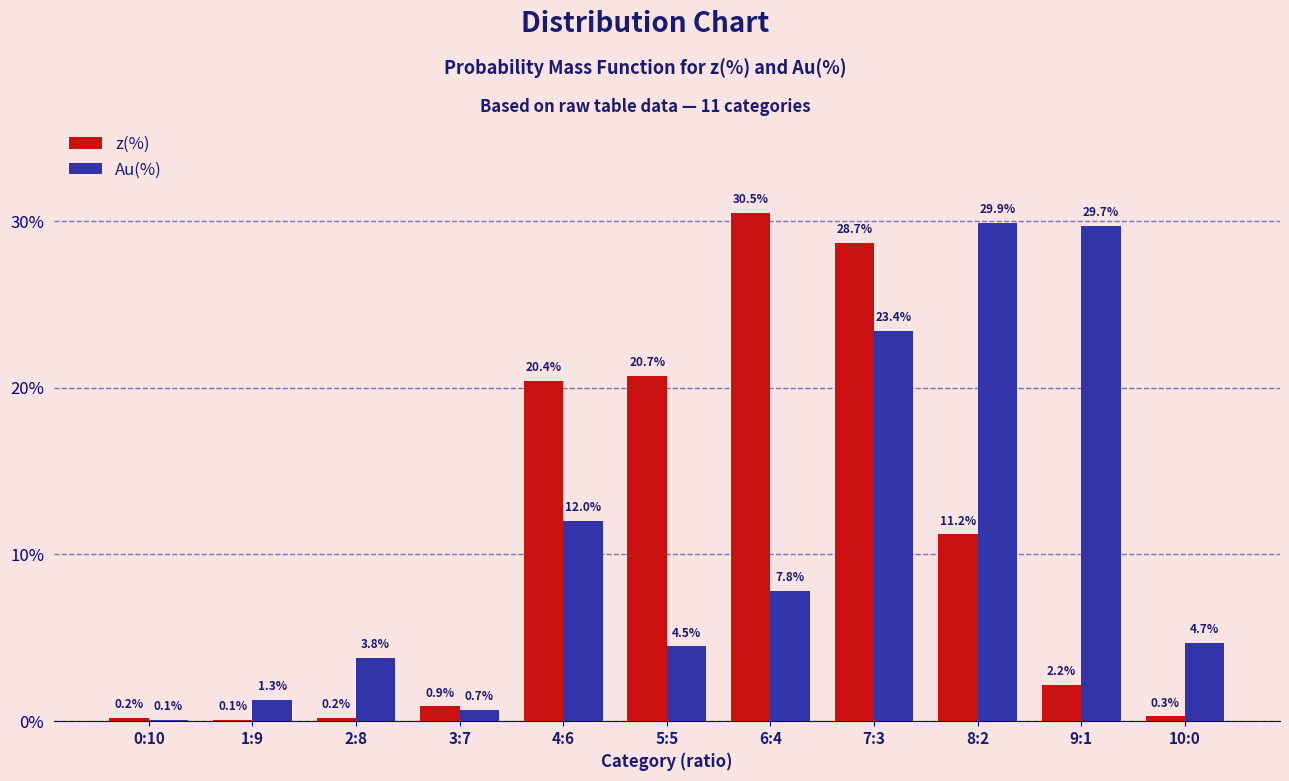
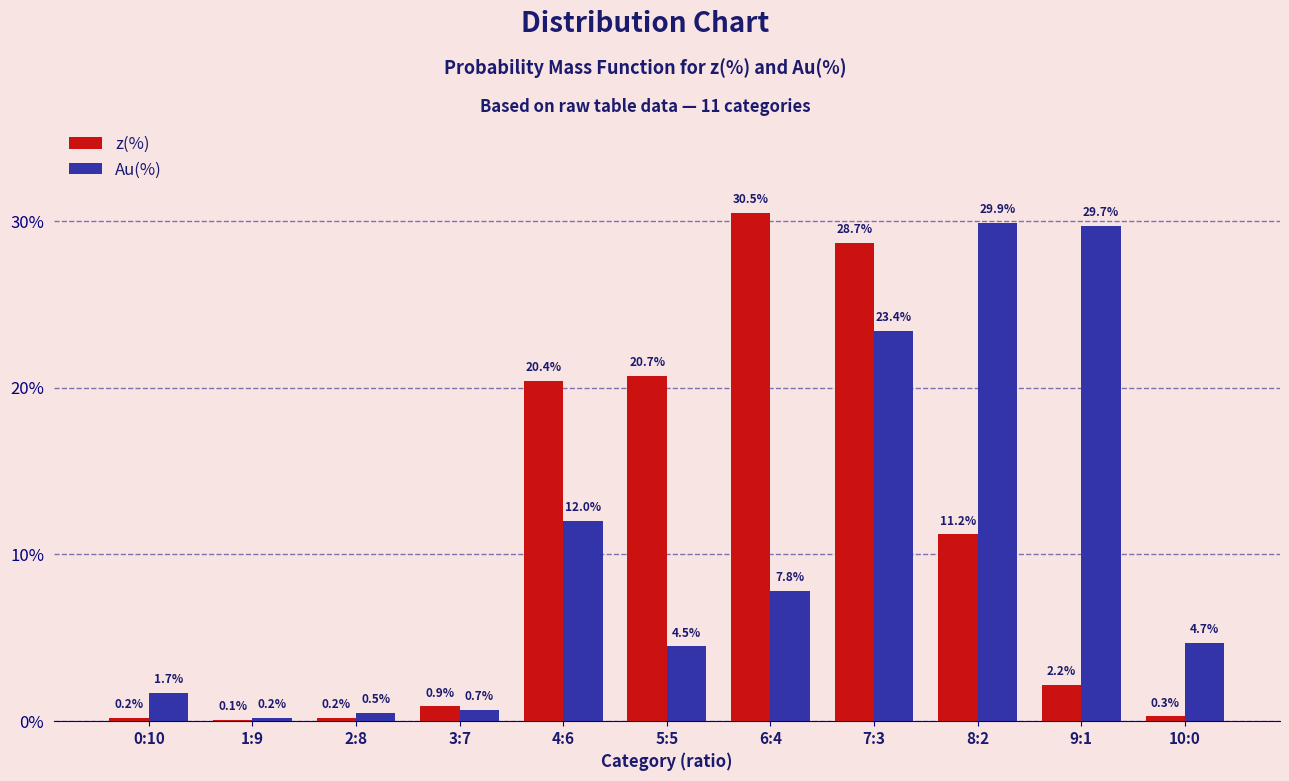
Au(%), 0:10: 0.1% -> 1.7%
Au(%), 1:9: 1.3% -> 0.2%
Au(%), 2:8: 3.8% -> 0.5%
